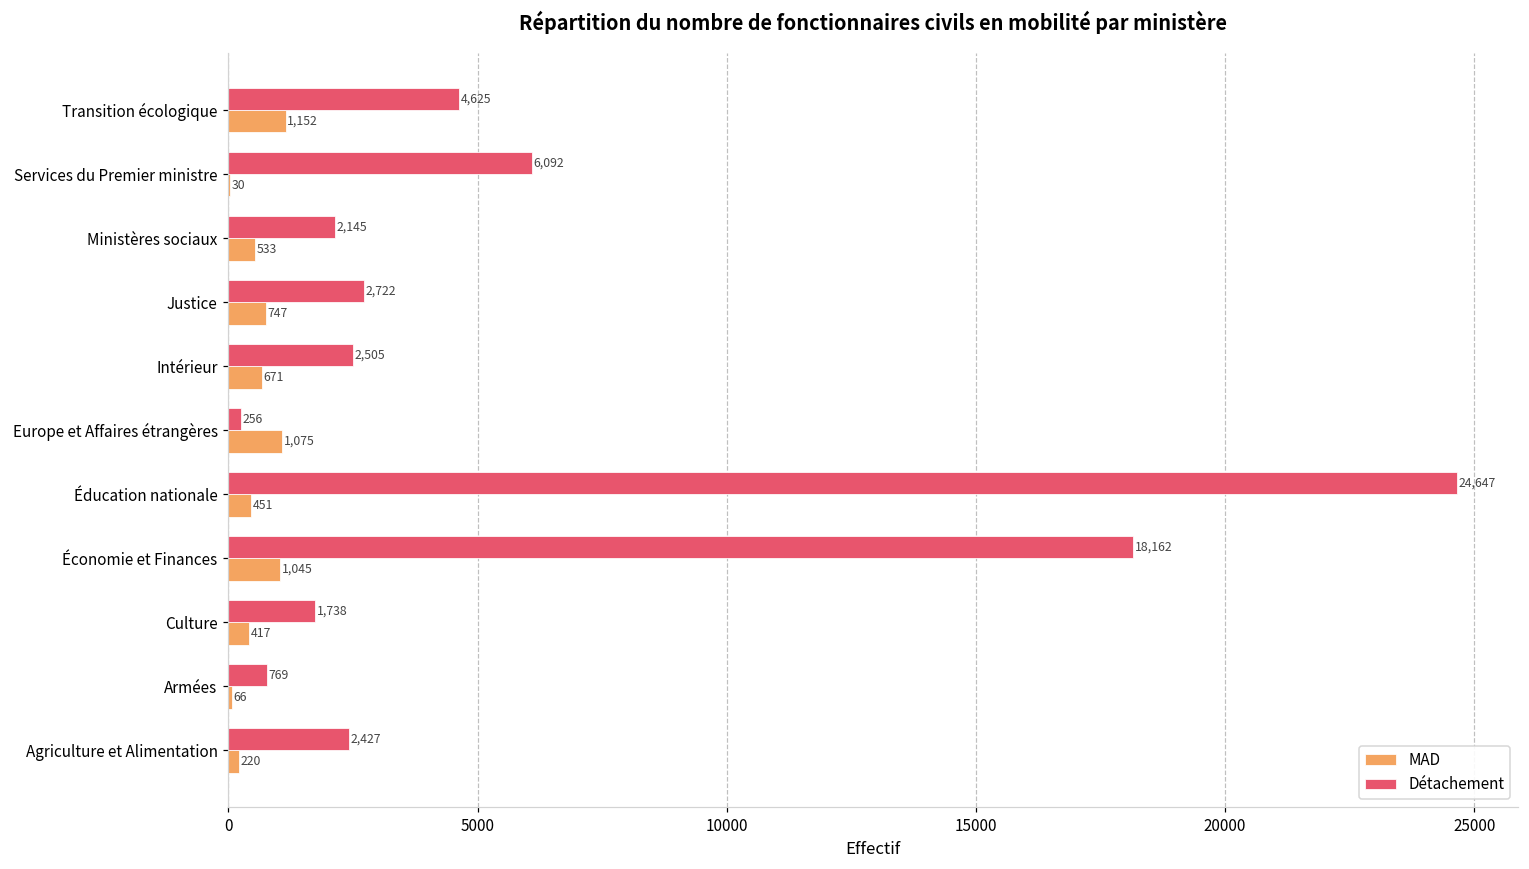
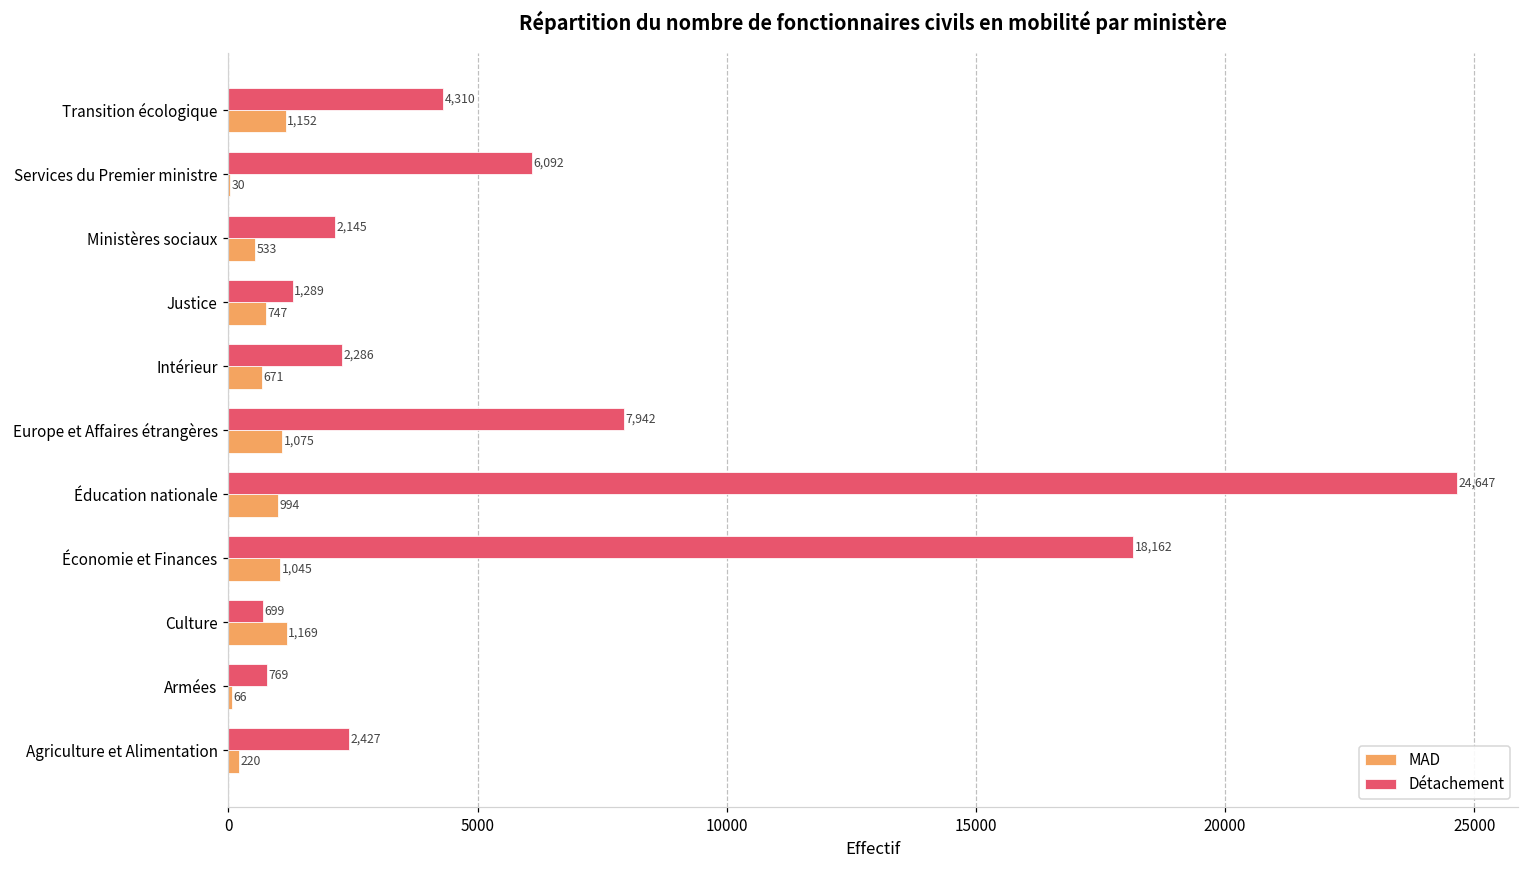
Détachement, Transition écologique: 4,625 -> 4,310
Détachement, Justice: 2,722 -> 1,289
Détachement, Intérieur: 2,505 -> 2,286
Détachement, Europe et Affaires étrangères: 256 -> 7,942
MAD, Éducation nationale: 451 -> 994
Détachement, Culture: 1,738 -> 699
MAD, Culture: 417 -> 1,169
